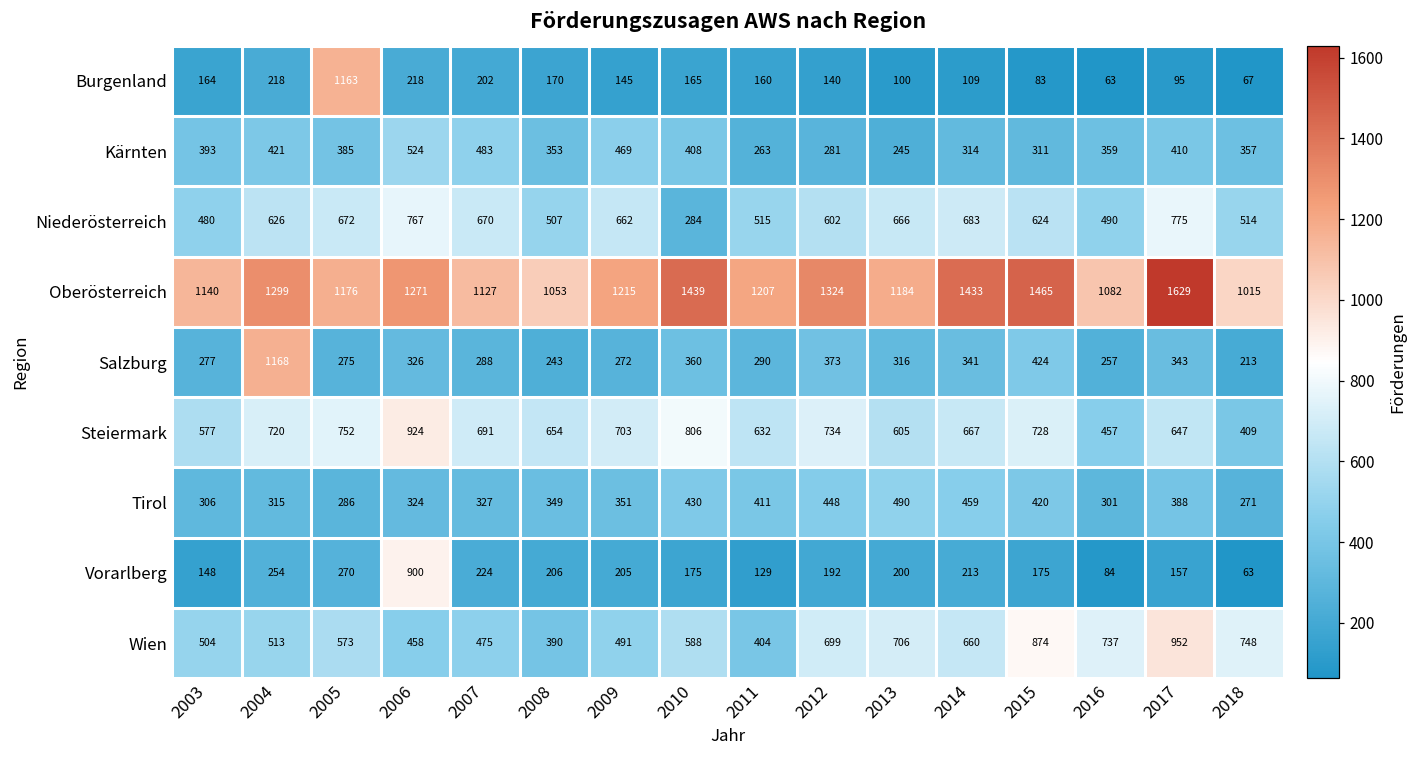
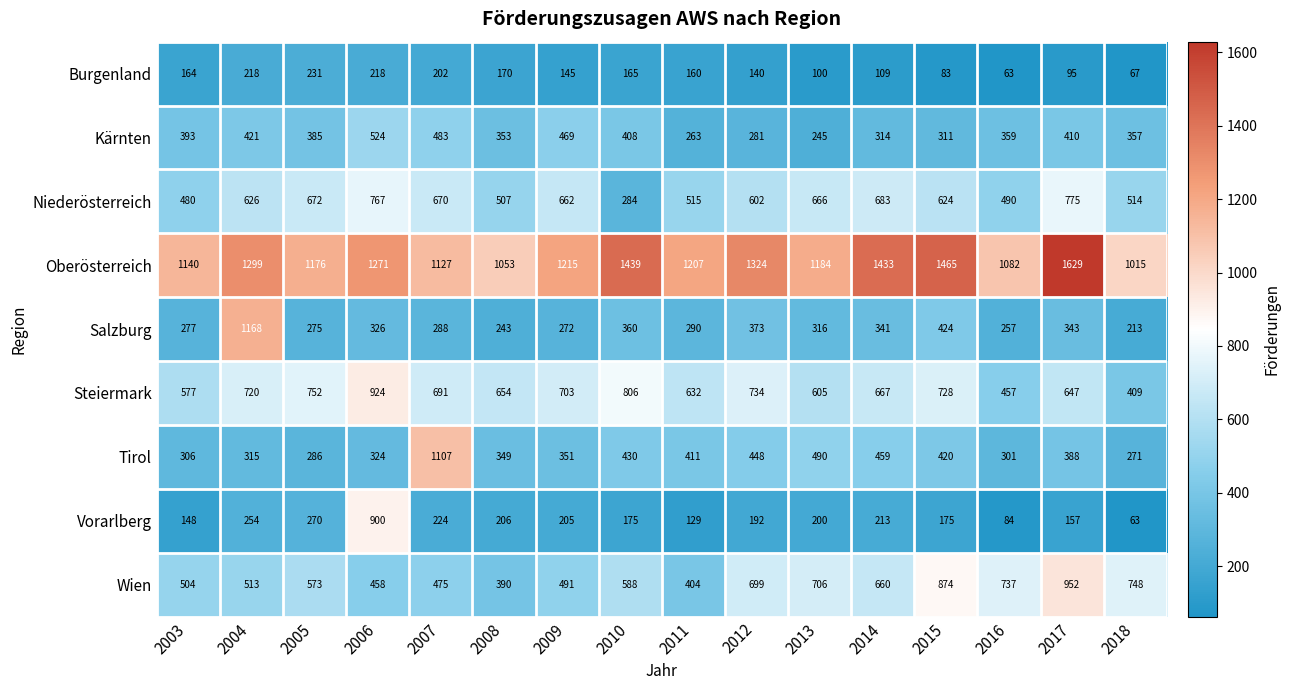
Burgenland, 2005: 1163 -> 231
Tirol, 2007: 327 -> 1107
